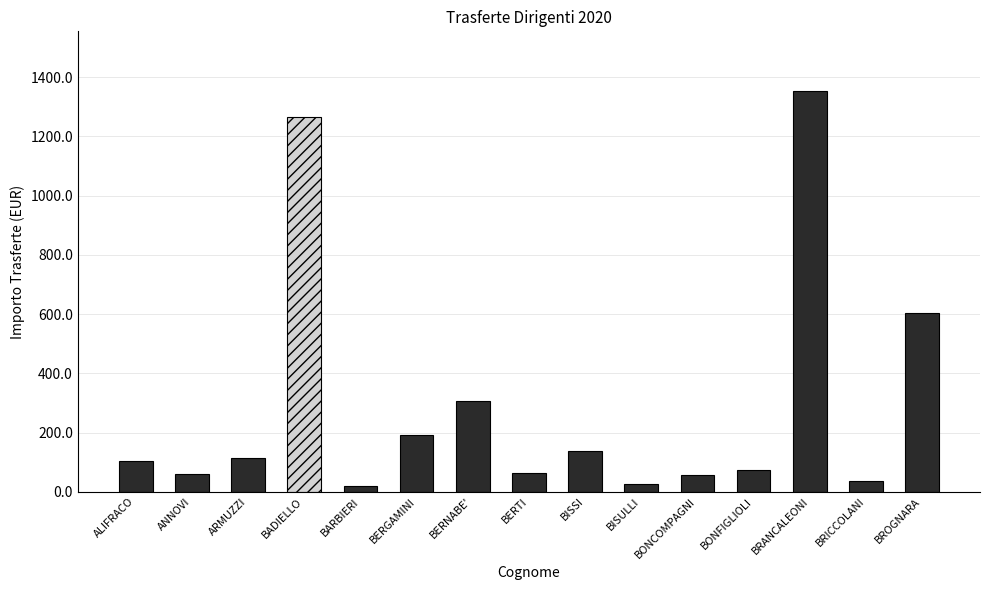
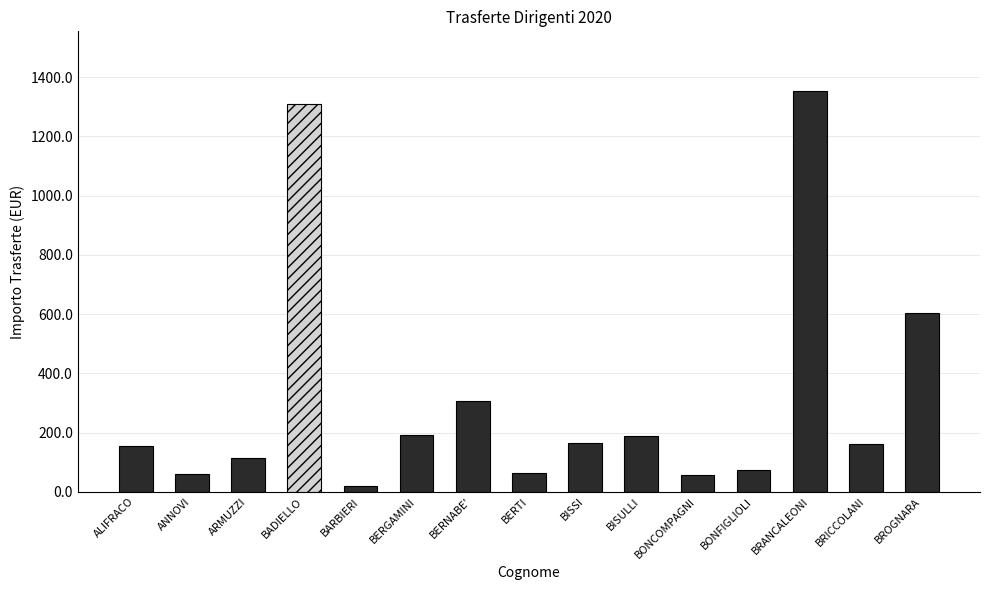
ALIFRACO: 100 -> 160
BADIELLO: 1260 -> 1310
BISSI: 140 -> 160
BISULLI: 30 -> 190
BRICCOLANI: 40 -> 160
